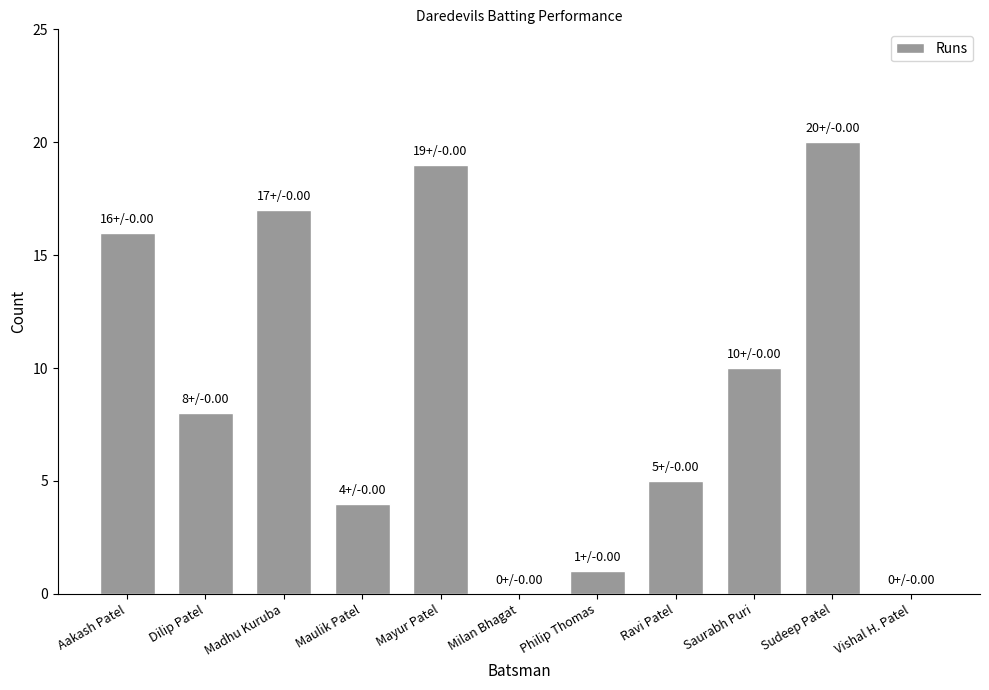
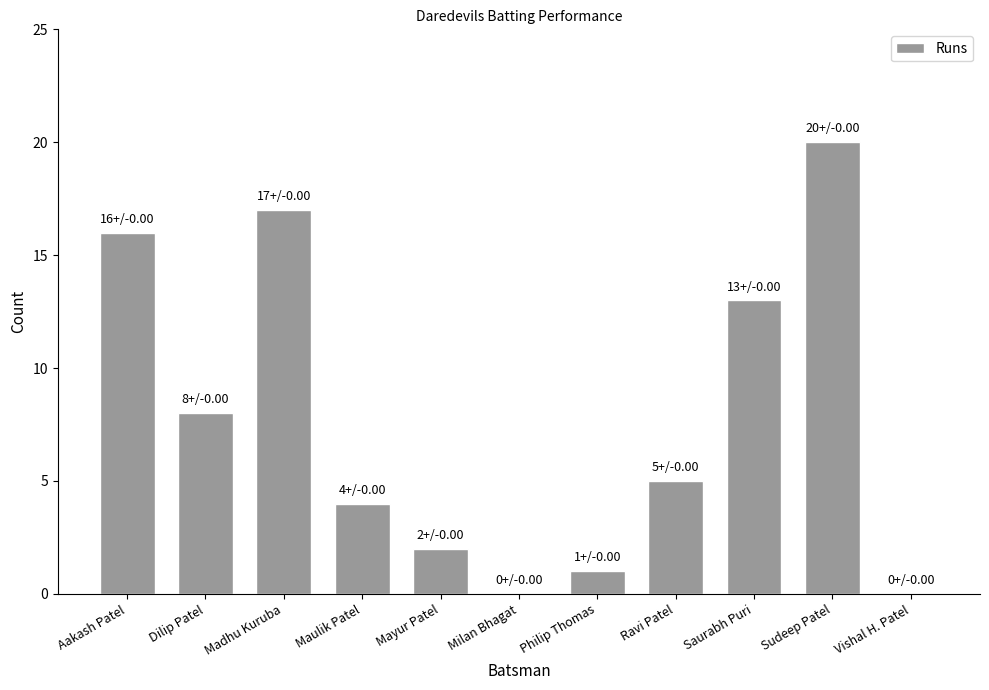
Mayur Patel: 19+/ -> 2+/
Saurabh Puri: 10+/ -> 13+/
